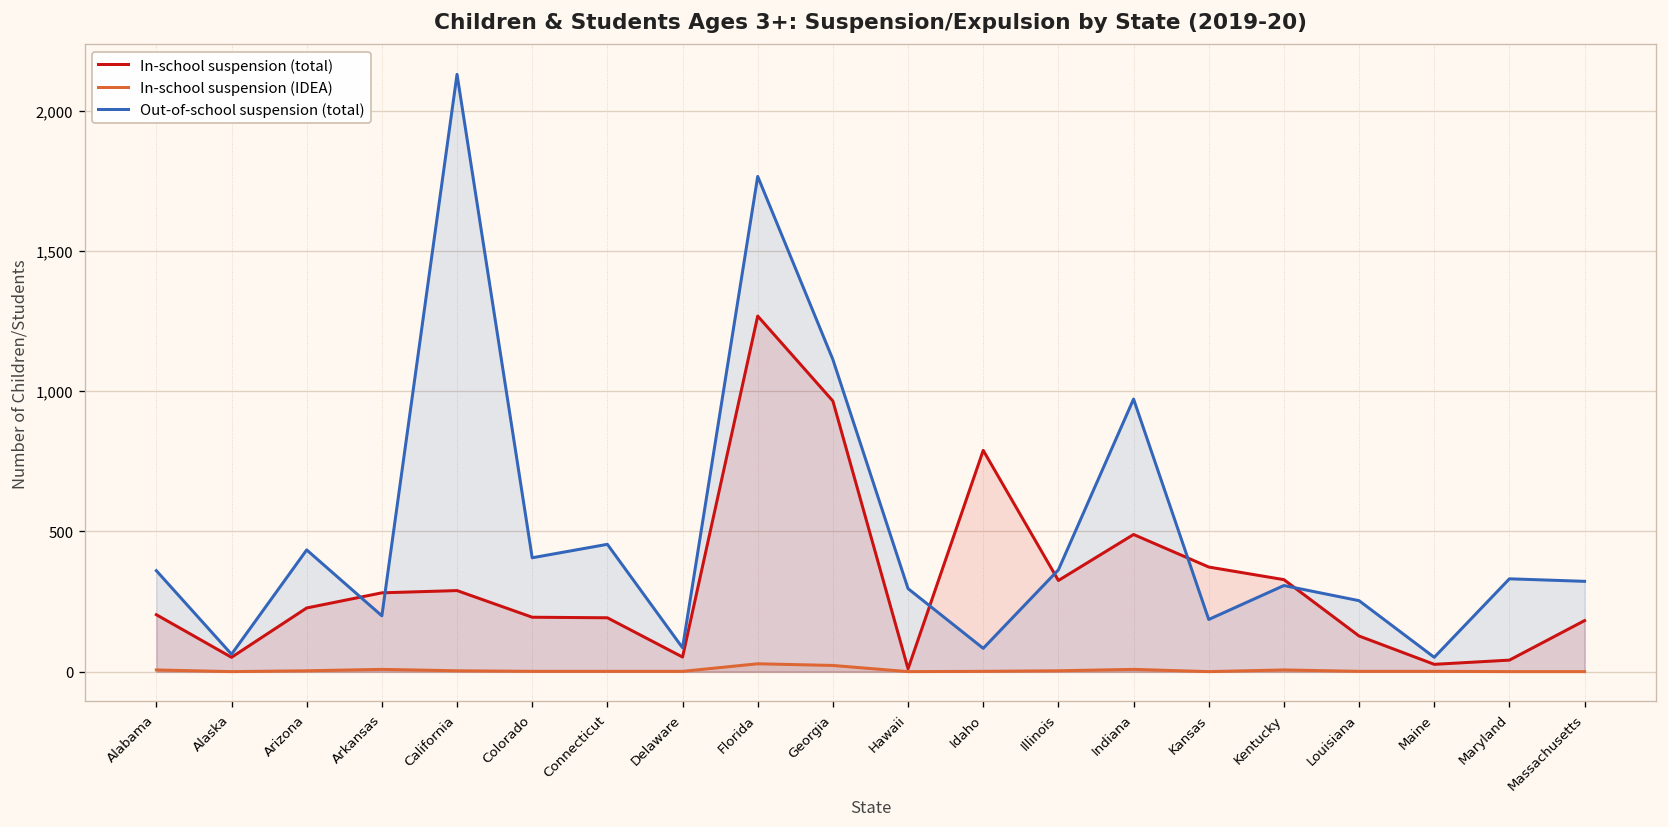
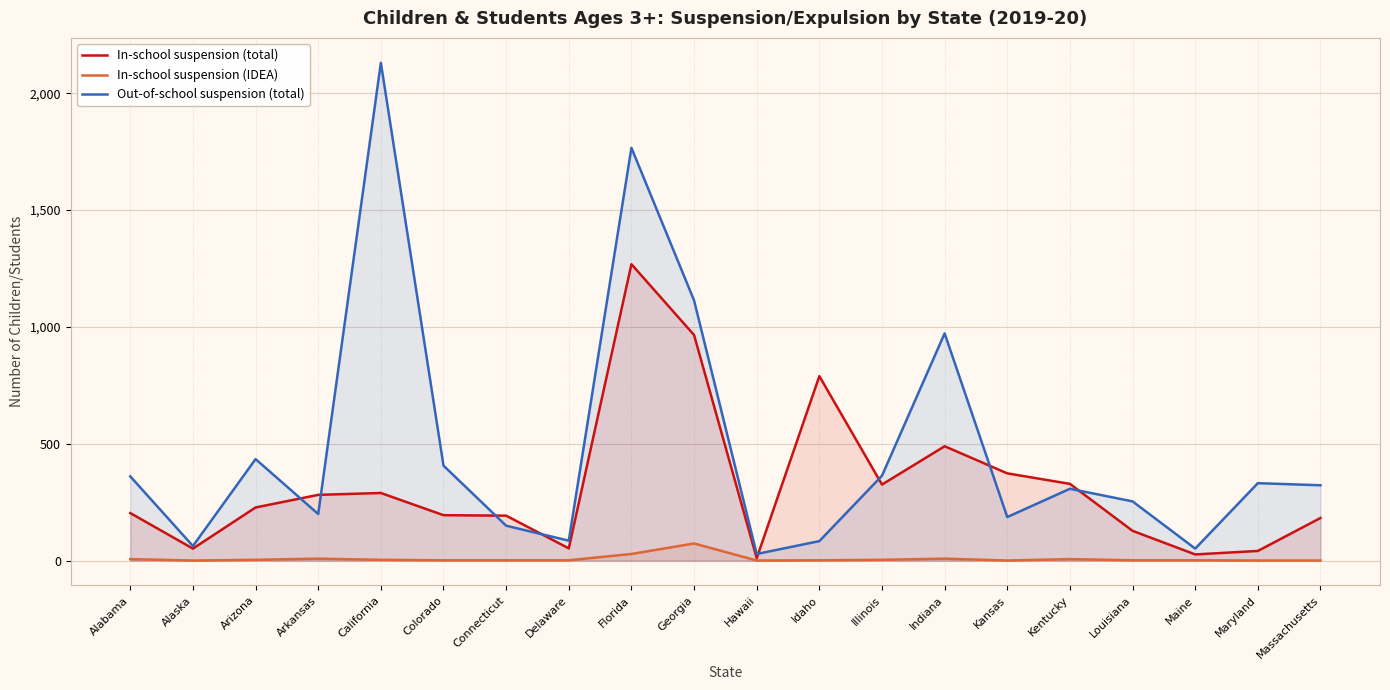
Out-of-school suspension (total), Connecticut: 450 -> 150
In-school suspension (IDEA), Georgia: 20 -> 70
Out-of-school suspension (total), Hawaii: 300 -> 30
